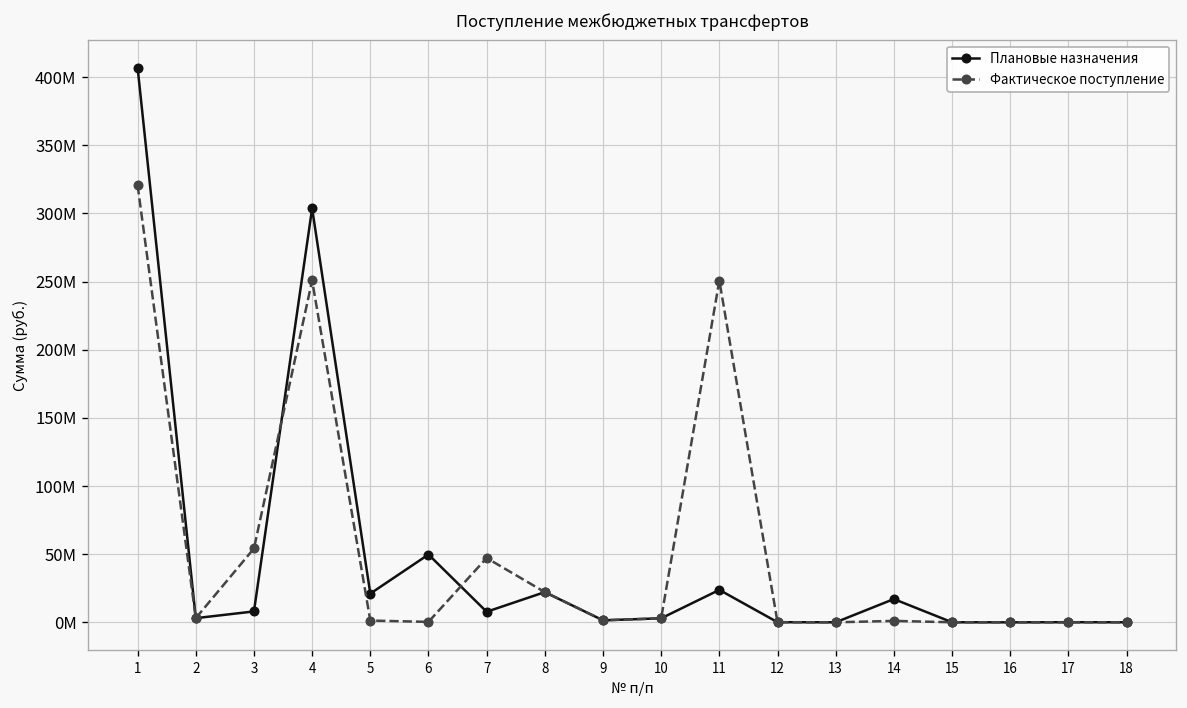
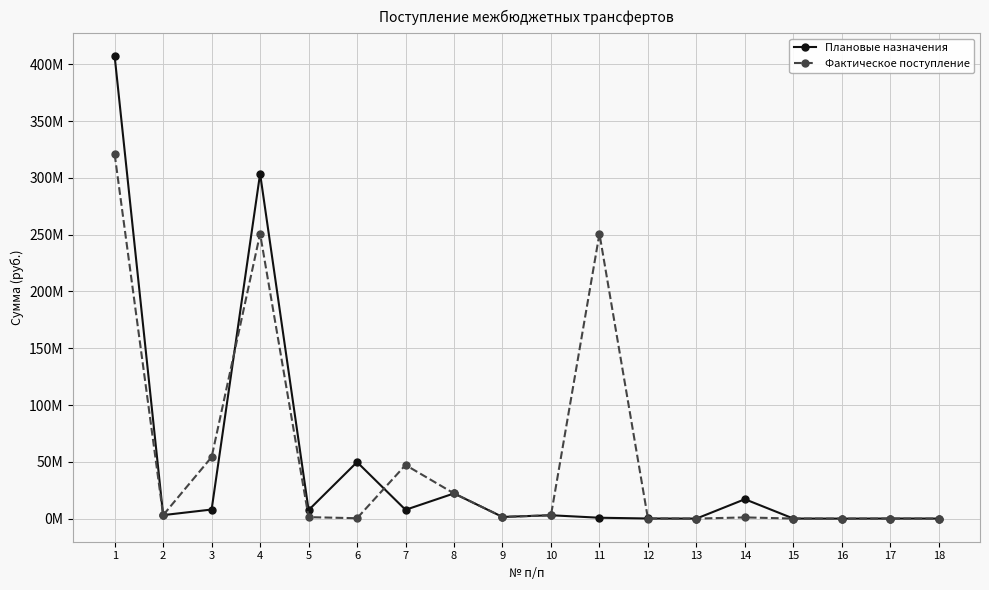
Плановые назначения, 5: 21000000 -> 7000000
Плановые назначения, 11: 24000000 -> 1000000
